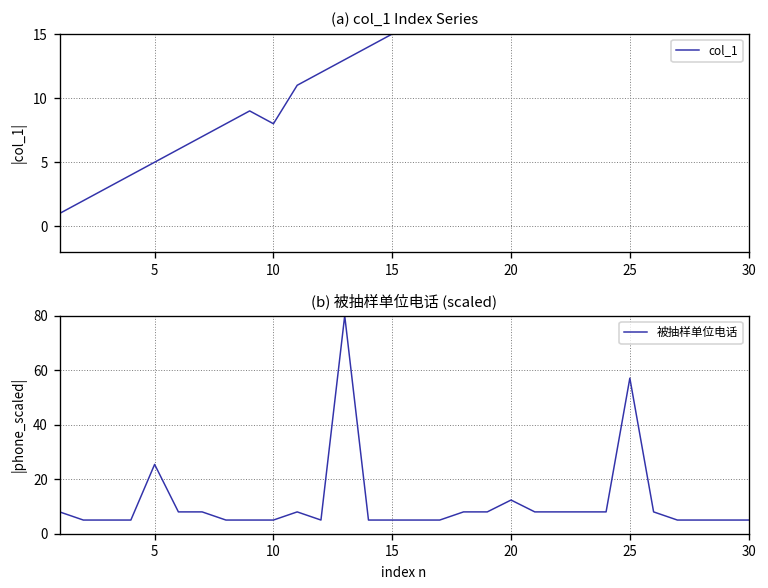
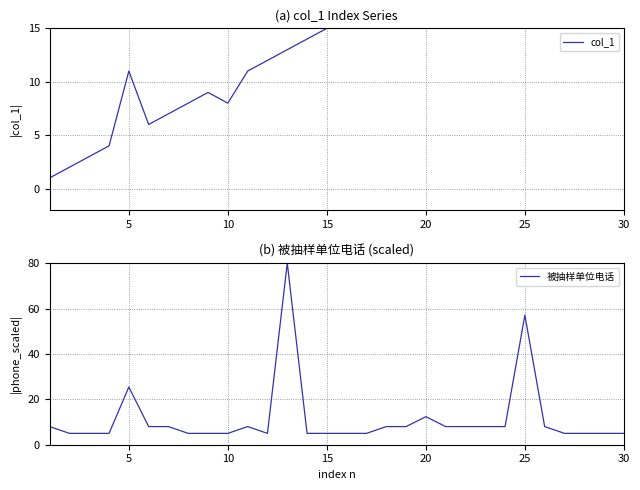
(a) col_1 Index Series, 5: 5 -> 11
